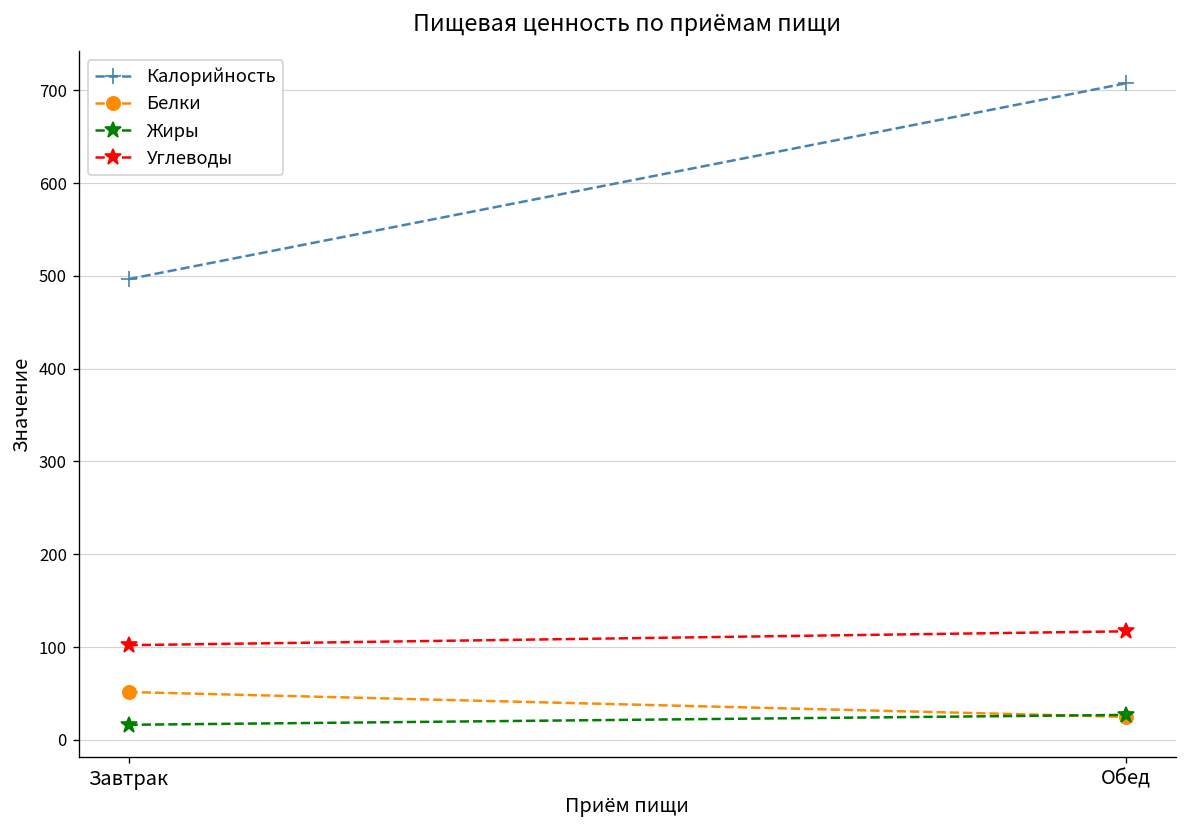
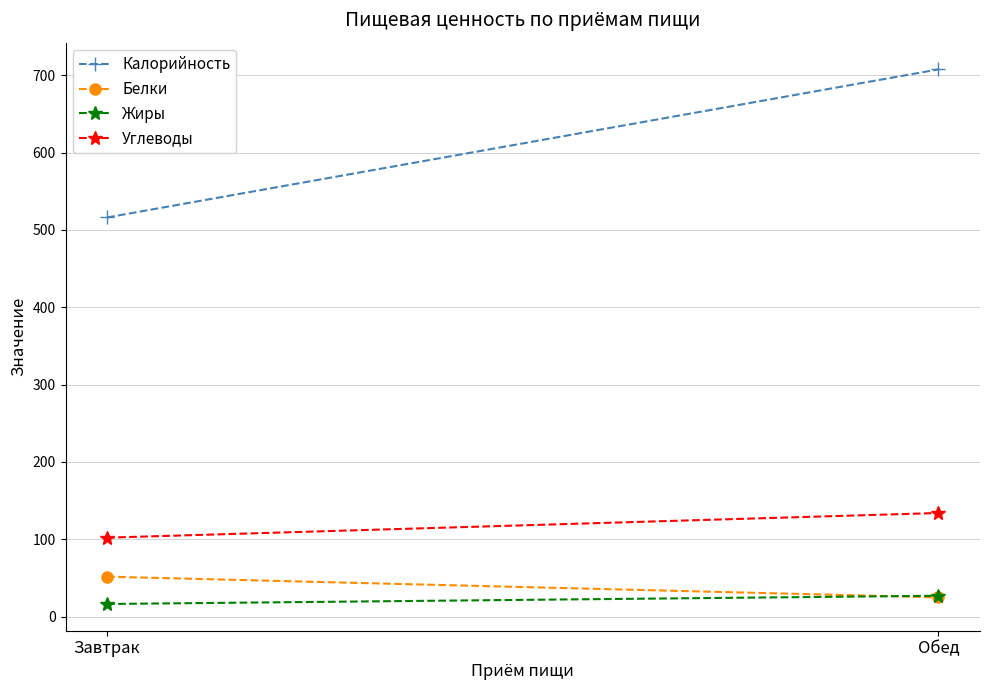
Калорийность, Завтрак: 500 -> 520
Углеводы, Обед: 120 -> 130
